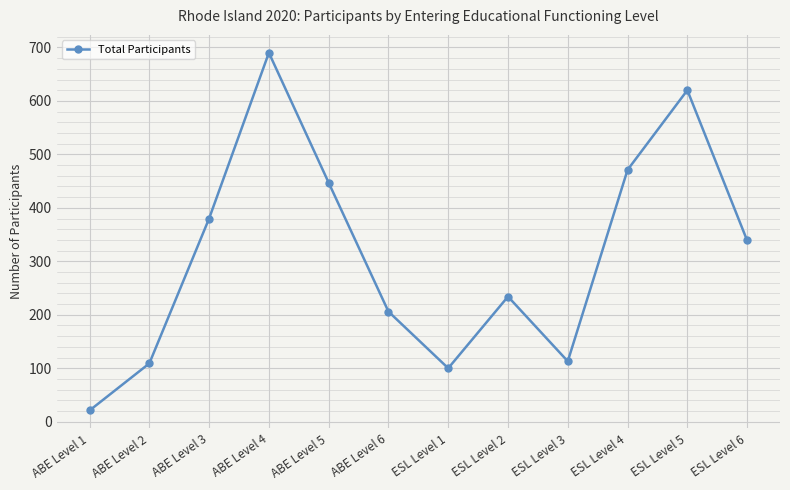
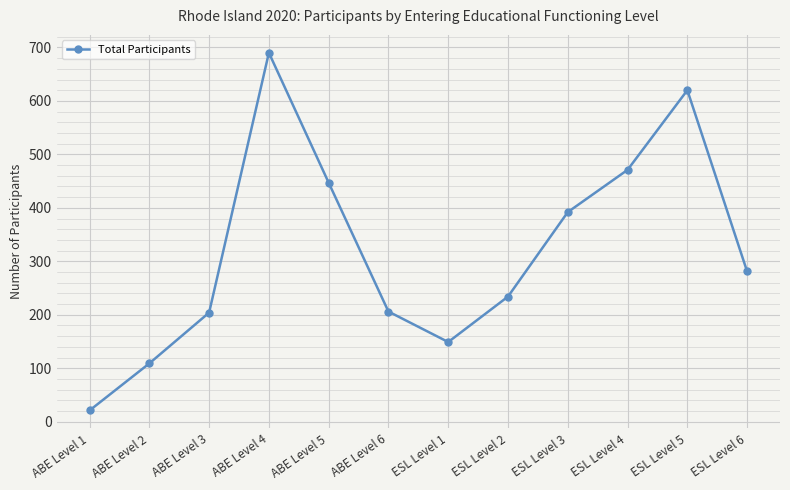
ABE Level 3: 380 -> 200
ESL Level 1: 100 -> 150
ESL Level 3: 110 -> 390
ESL Level 6: 340 -> 280
